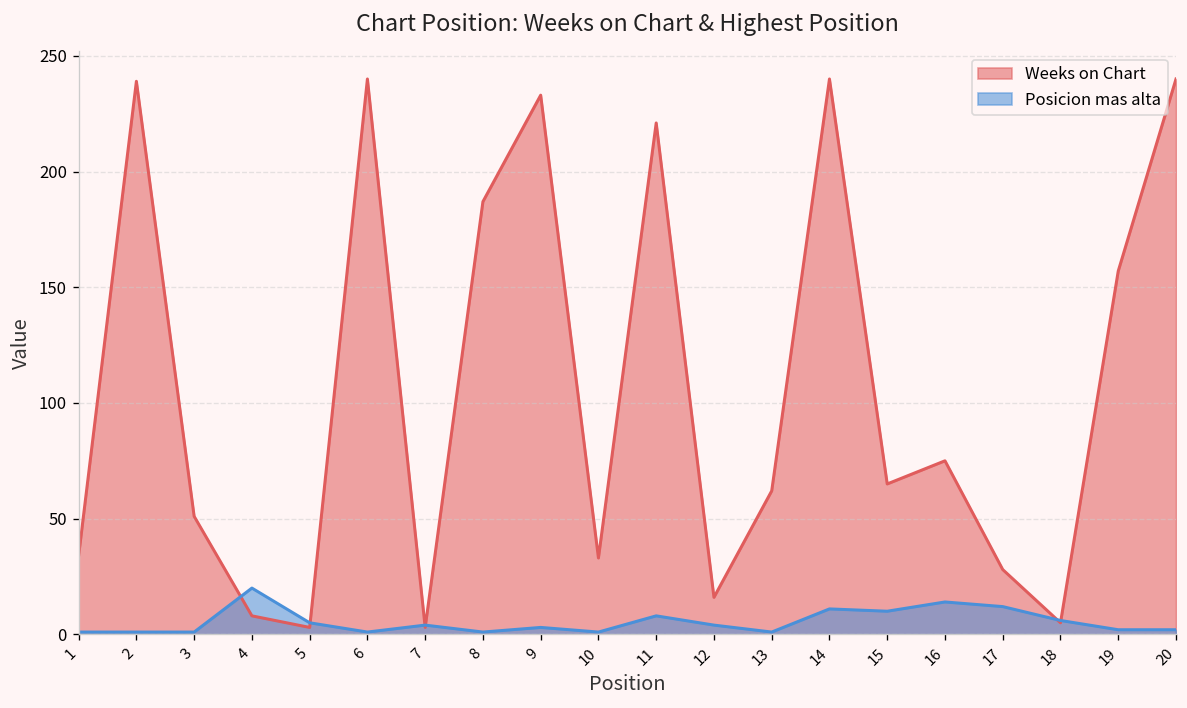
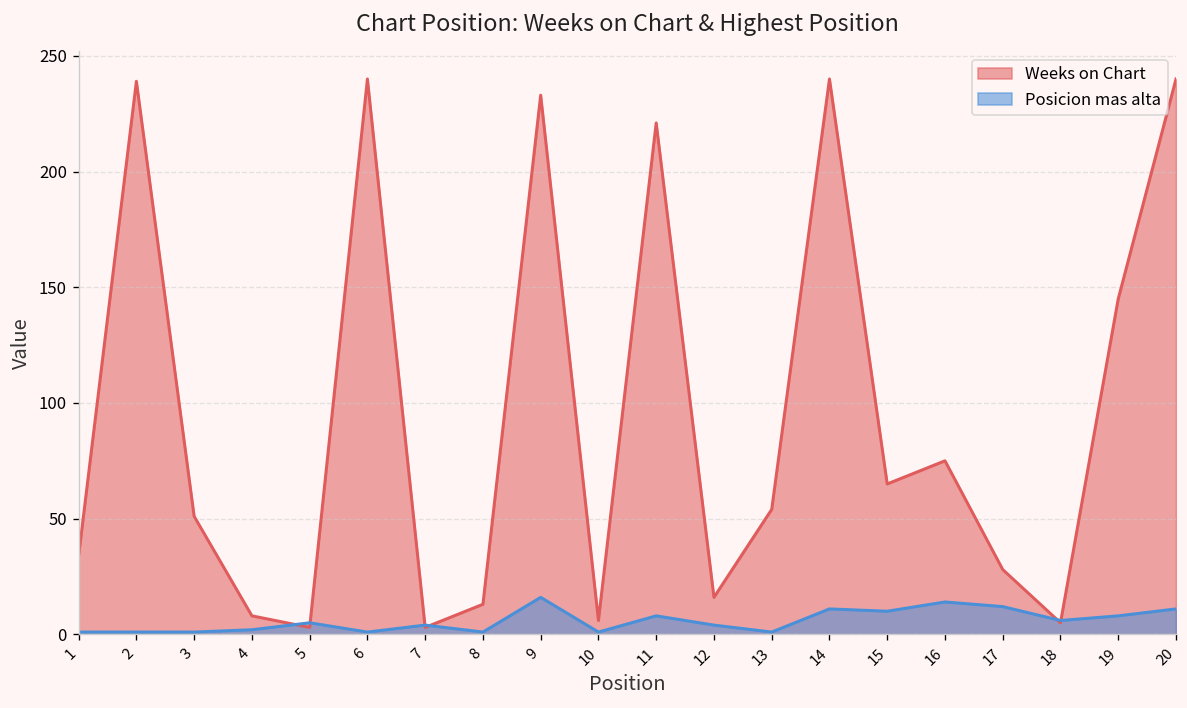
Posicion mas alta, 4: 20 -> 2
Weeks on Chart, 8: 187 -> 13
Posicion mas alta, 9: 3 -> 16
Weeks on Chart, 10: 33 -> 6
Weeks on Chart, 13: 62 -> 54
Weeks on Chart, 19: 157 -> 145
Posicion mas alta, 19: 2 -> 8
Posicion mas alta, 20: 2 -> 11
